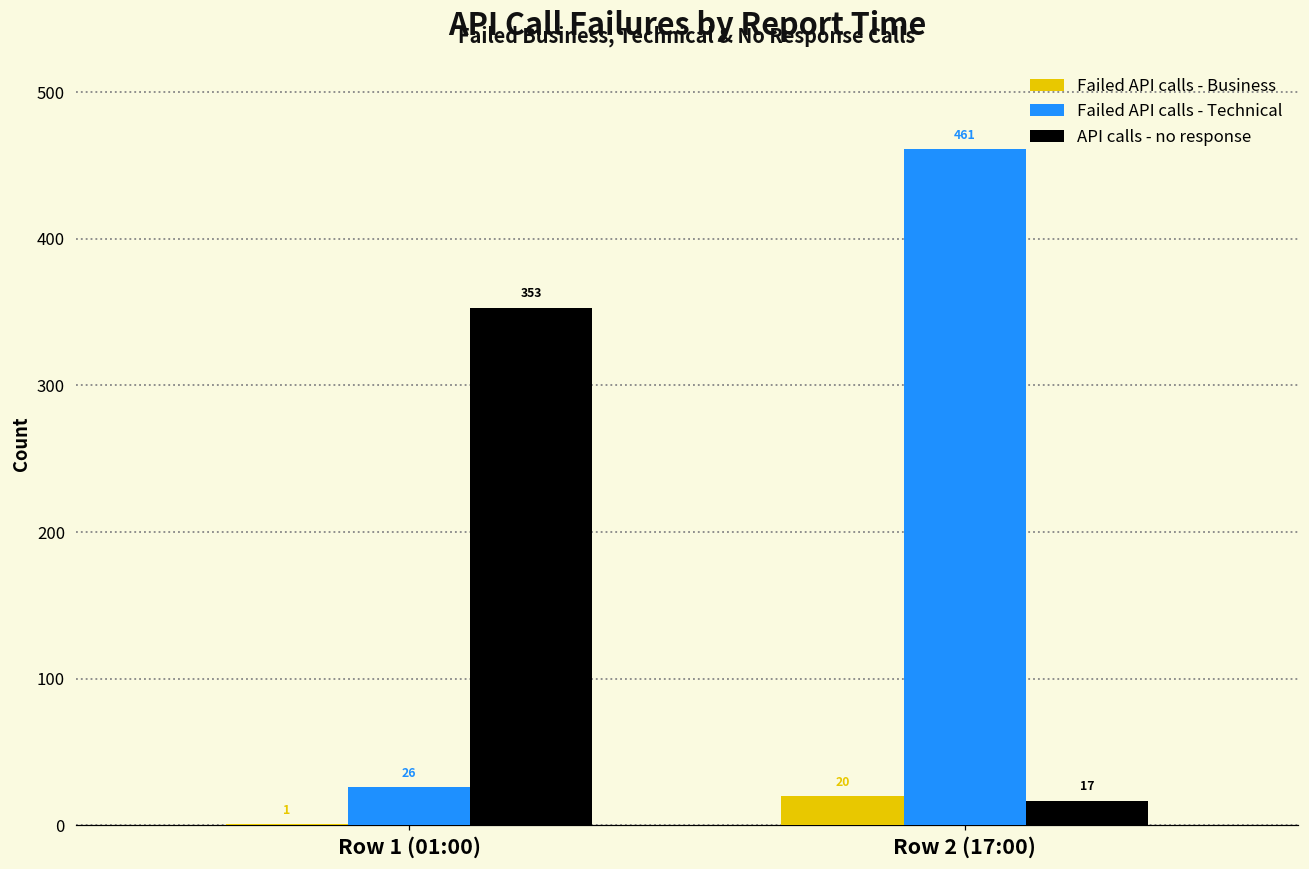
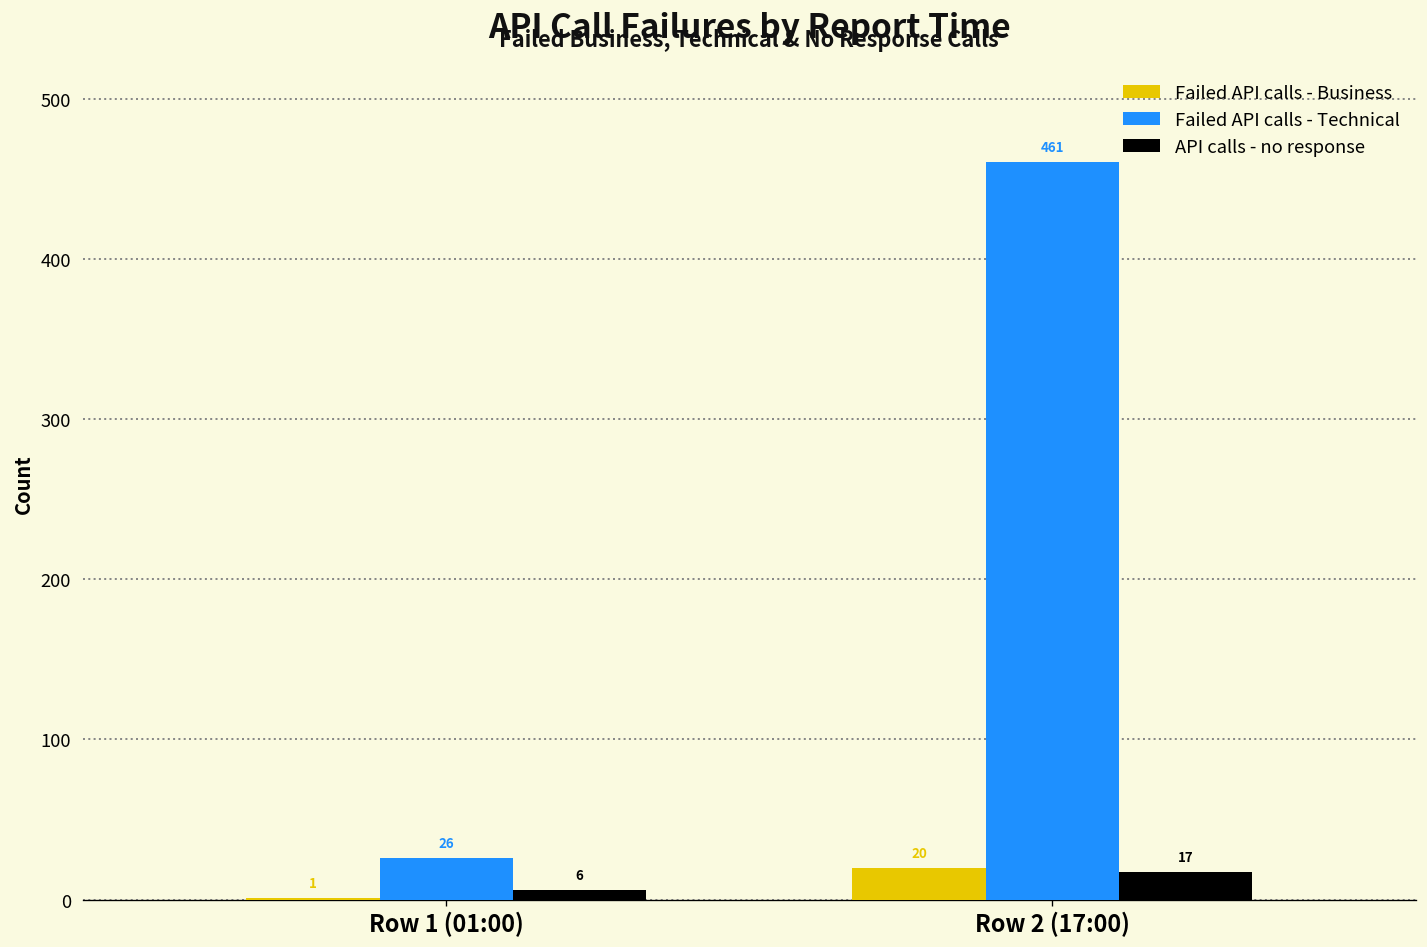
API calls - no response, Row 1 (01:00): 353 -> 6
